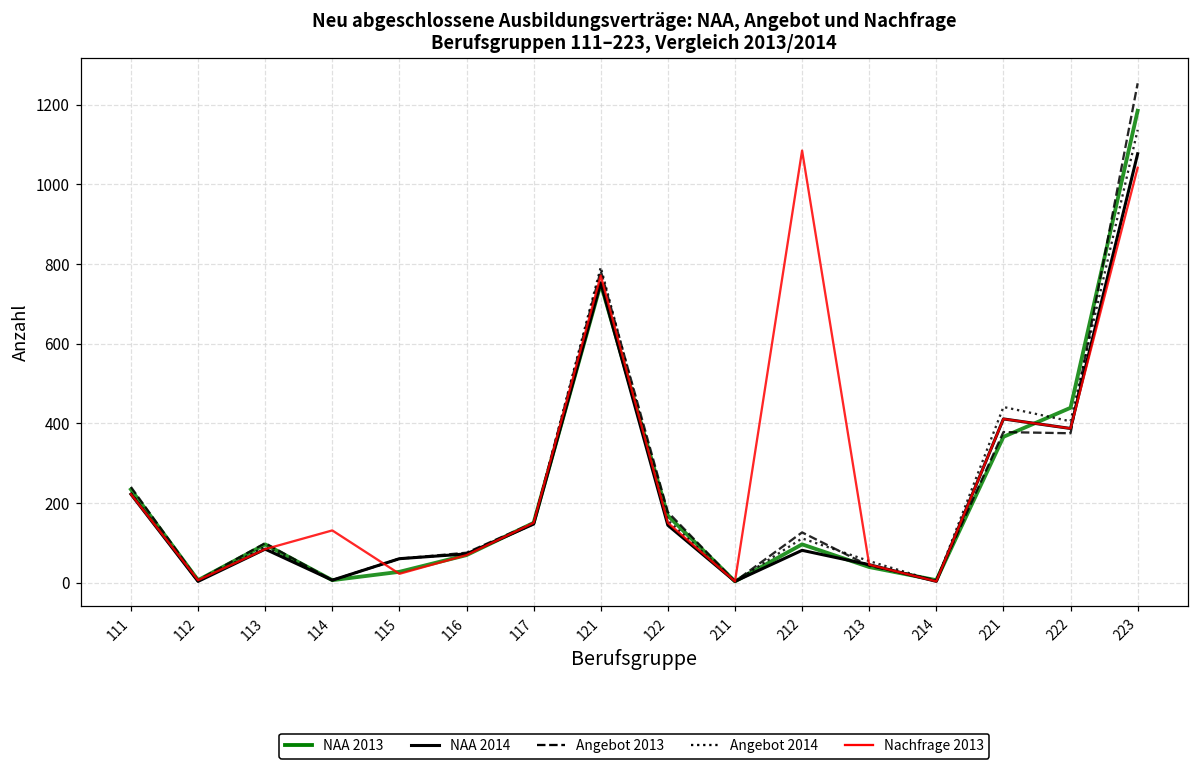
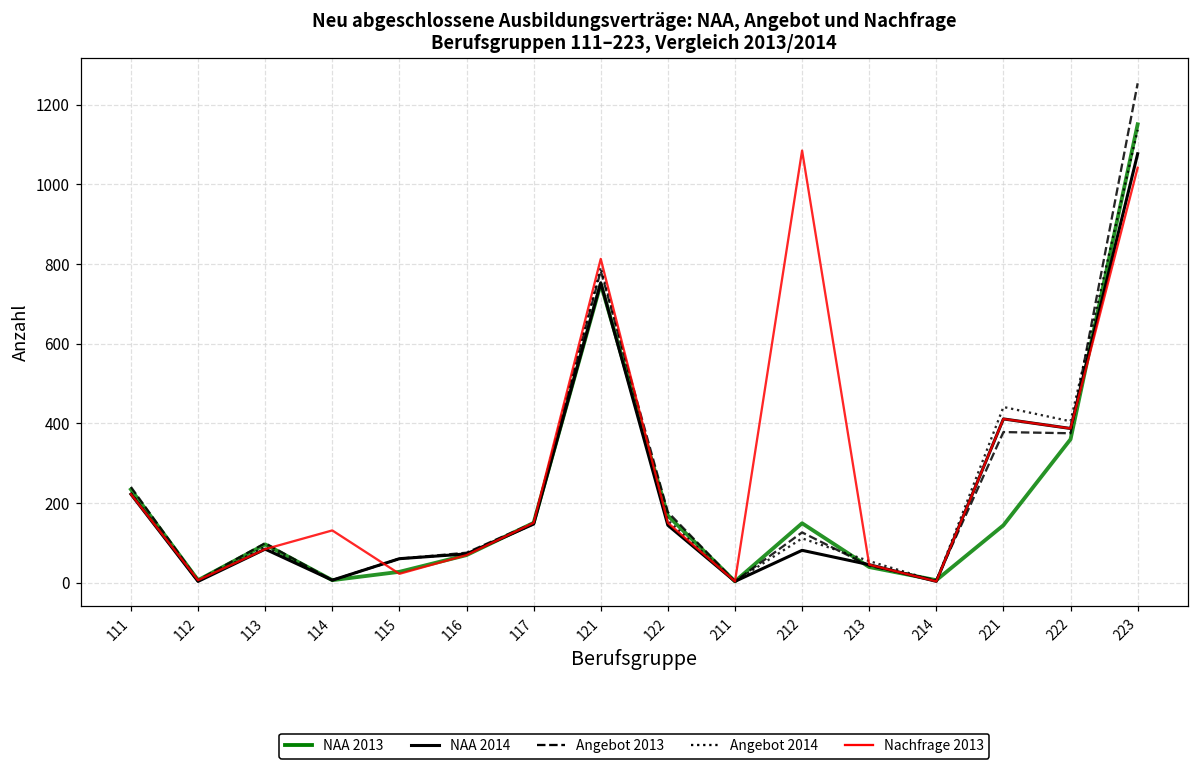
Nachfrage 2013, 121: 770 -> 810
NAA 2013, 212: 100 -> 150
NAA 2013, 221: 370 -> 140
NAA 2013, 222: 440 -> 360
NAA 2013, 223: 1190 -> 1150
